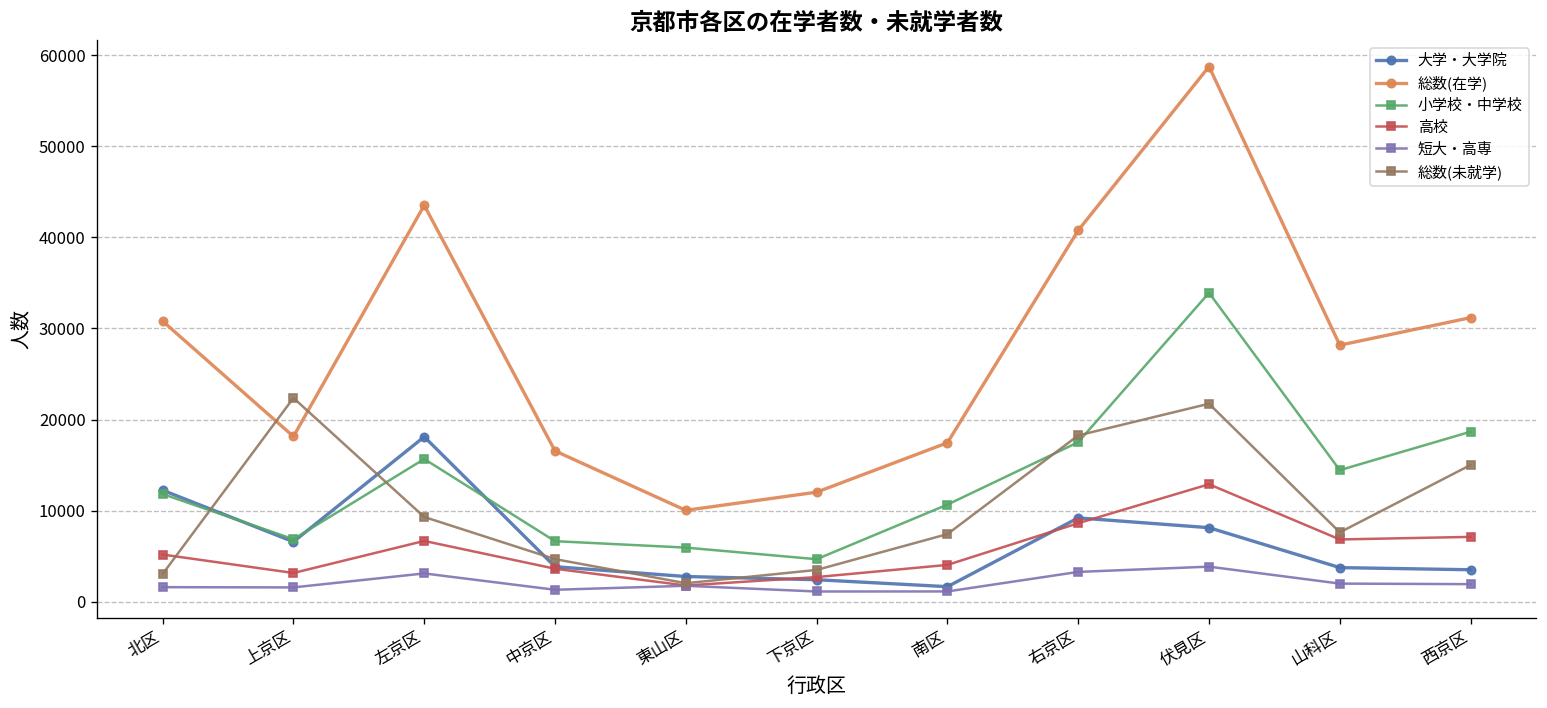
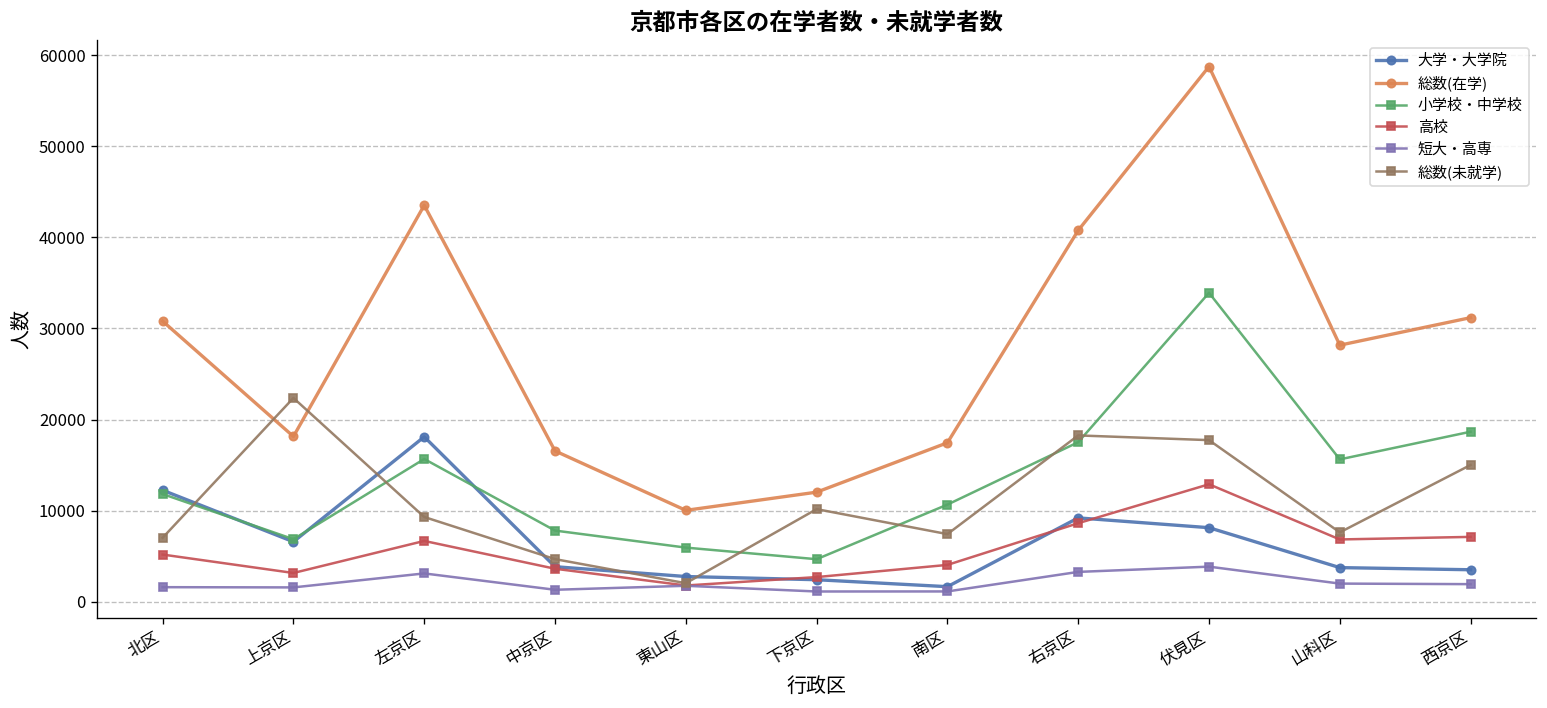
総数(未就学), 北区: 3000 -> 7000
小学校・中学校, 中京区: 7000 -> 8000
総数(未就学), 下京区: 3000 -> 10000
総数(未就学), 伏見区: 22000 -> 18000
小学校・中学校, 山科区: 14000 -> 16000
